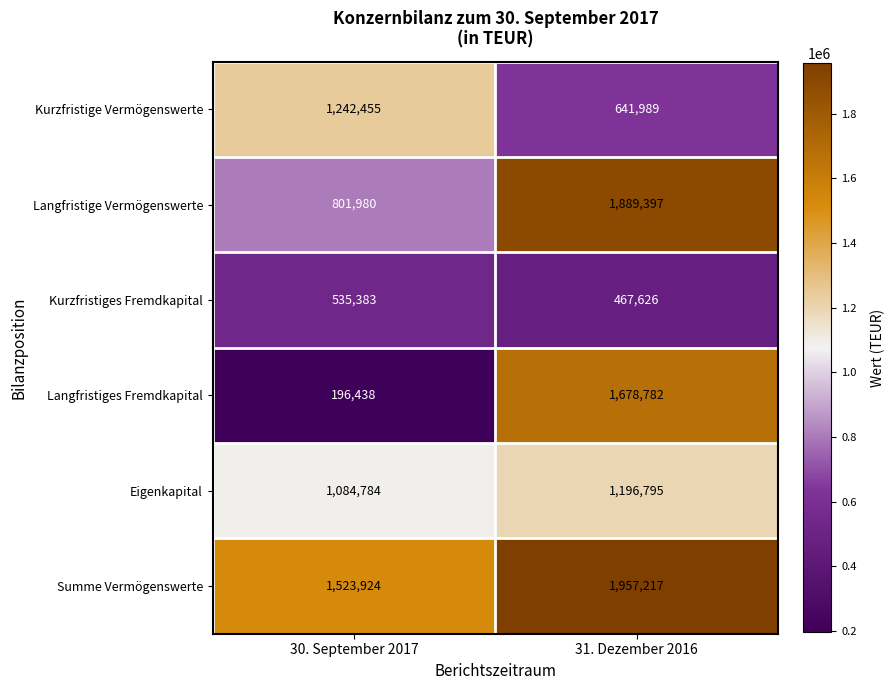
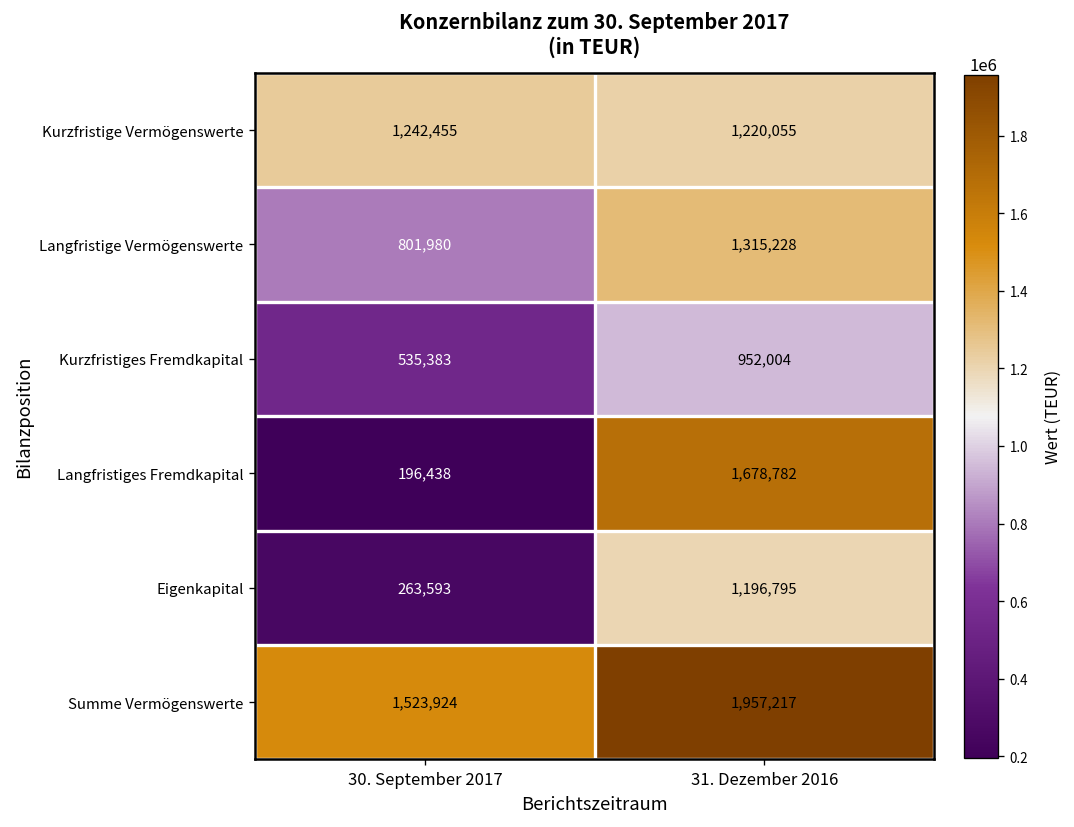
Kurzfristige Vermögenswerte, 31. Dezember 2016: 641,989 -> 1,220,055
Langfristige Vermögenswerte, 31. Dezember 2016: 1,889,397 -> 1,315,228
Kurzfristiges Fremdkapital, 31. Dezember 2016: 467,626 -> 952,004
Eigenkapital, 30. September 2017: 1,084,784 -> 263,593
